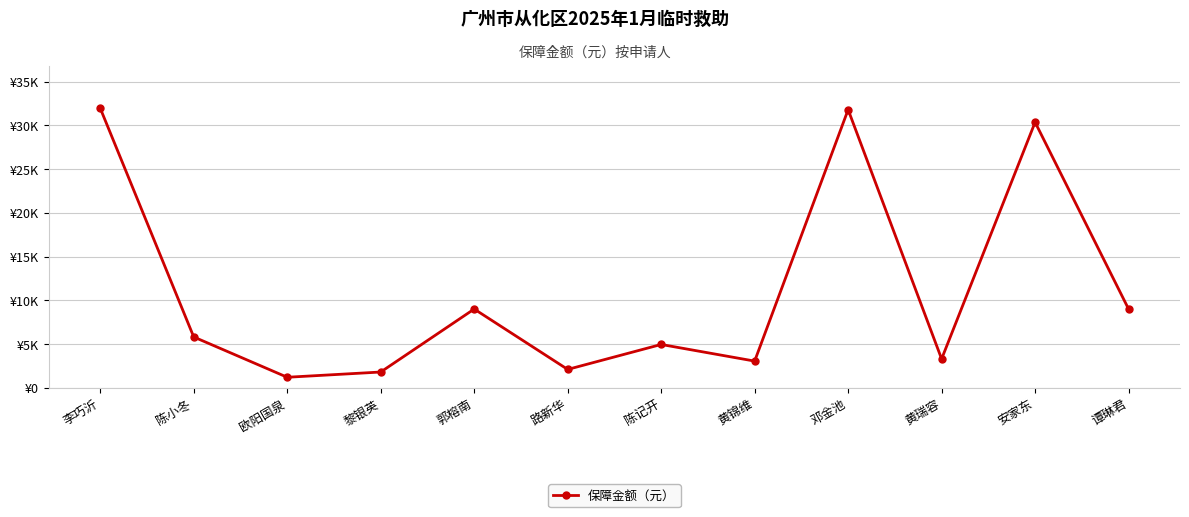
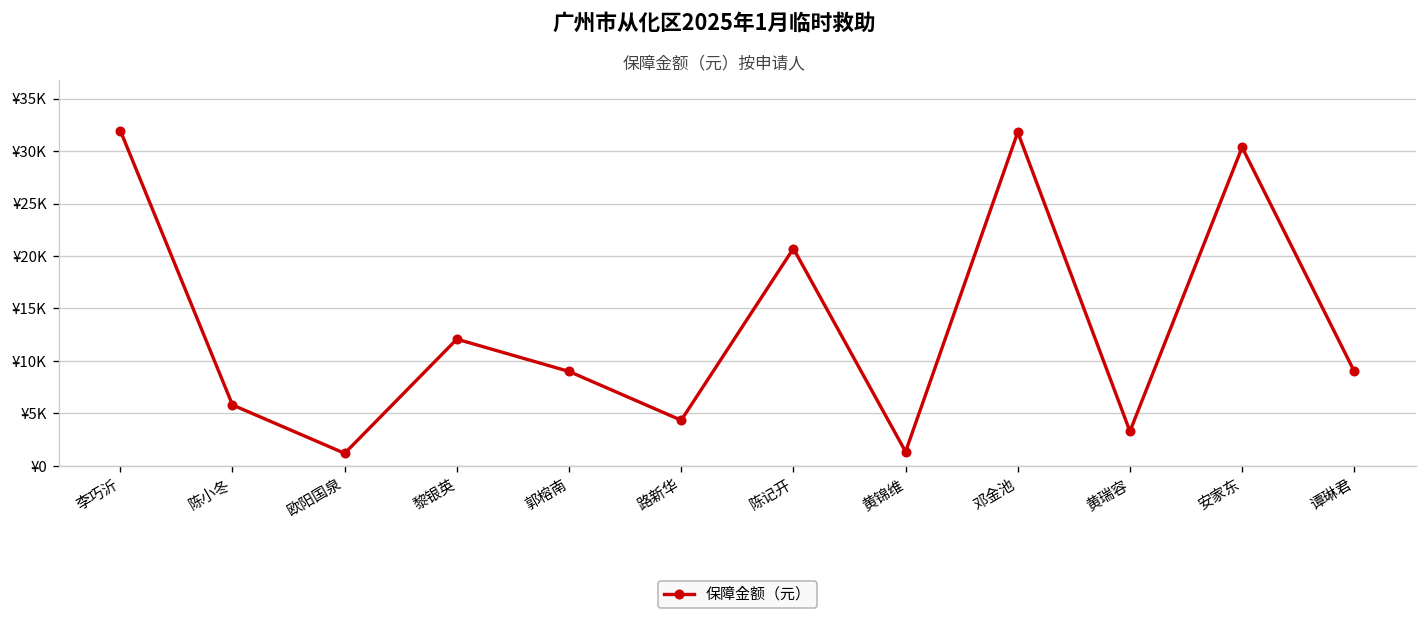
黎银英: ¥2000 -> ¥12000
路新华: ¥2000 -> ¥4000
陈记开: ¥5000 -> ¥21000
黄锦维: ¥3000 -> ¥1000
